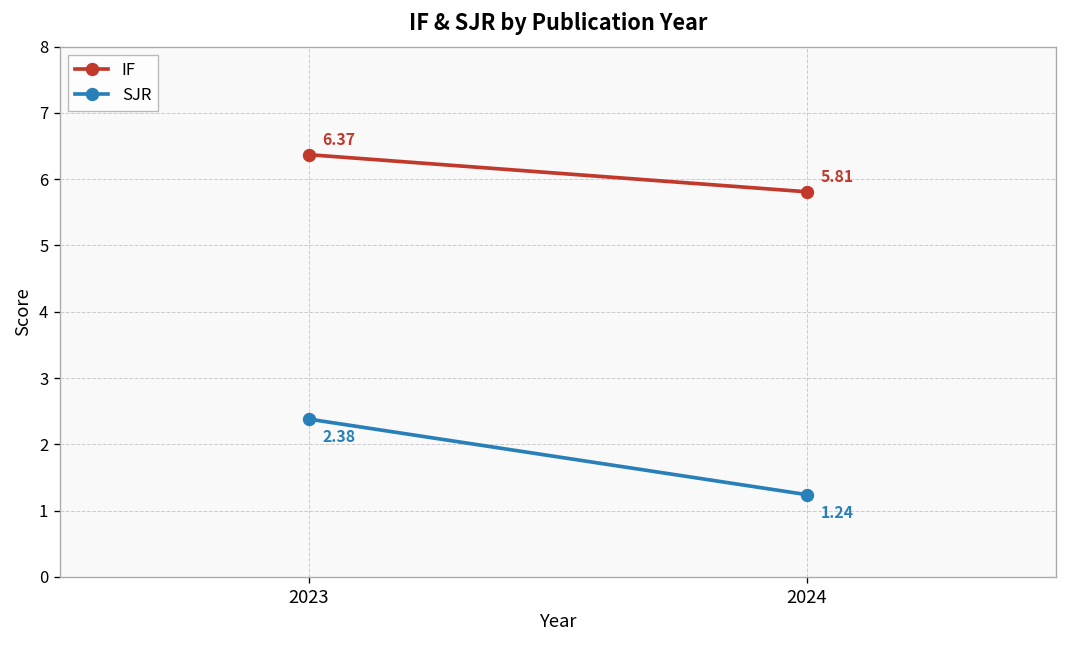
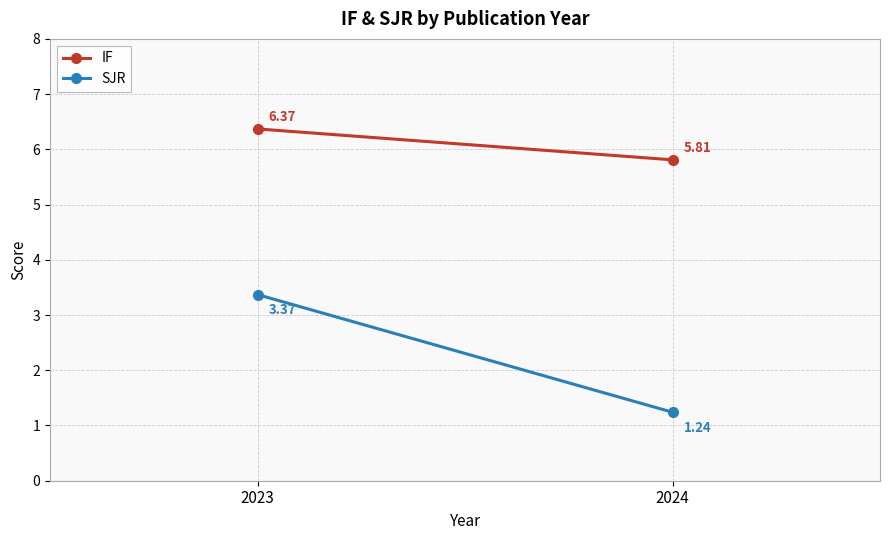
SJR, 2023: 2.38 -> 3.37
